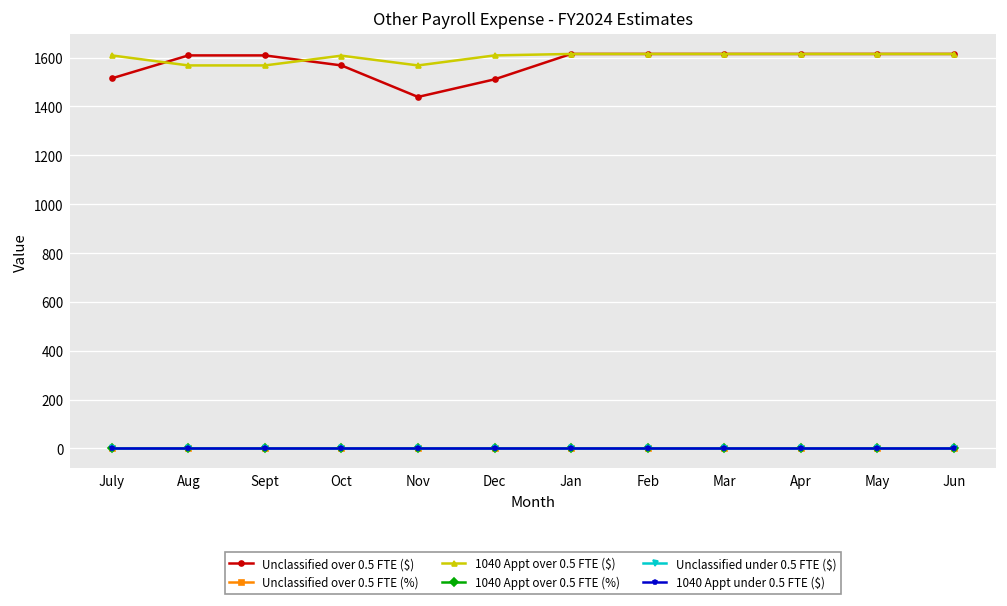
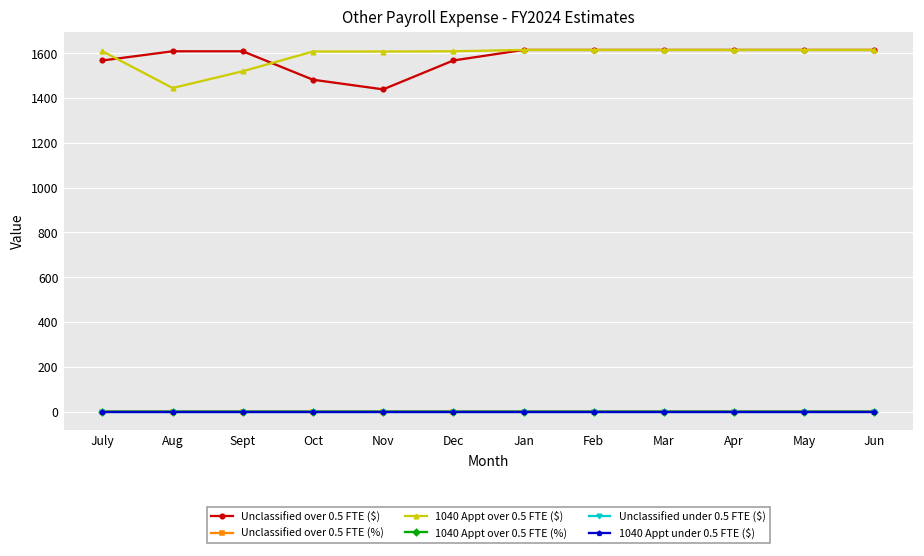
Unclassified over 0.5 FTE ($), July: 1520 -> 1570
1040 Appt over 0.5 FTE ($), Aug: 1570 -> 1450
1040 Appt over 0.5 FTE ($), Sept: 1570 -> 1520
Unclassified over 0.5 FTE ($), Oct: 1570 -> 1480
1040 Appt over 0.5 FTE ($), Nov: 1570 -> 1610
Unclassified over 0.5 FTE ($), Dec: 1510 -> 1570
